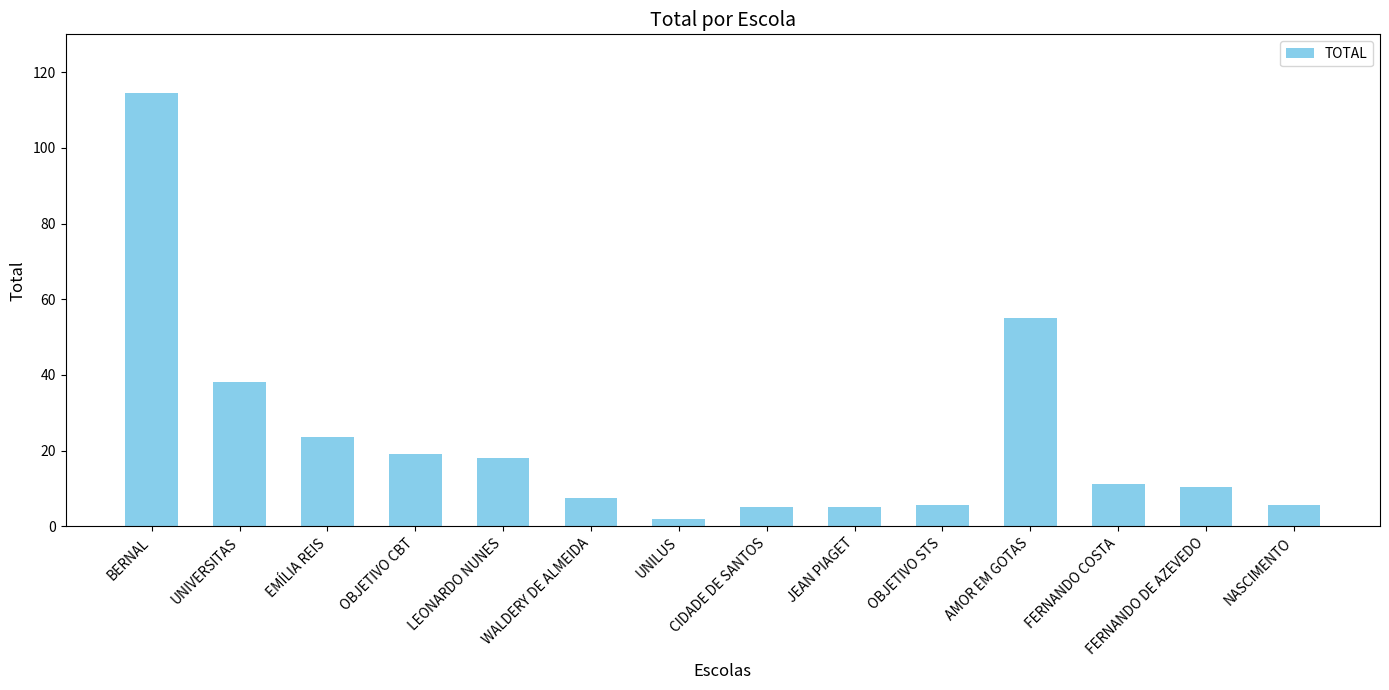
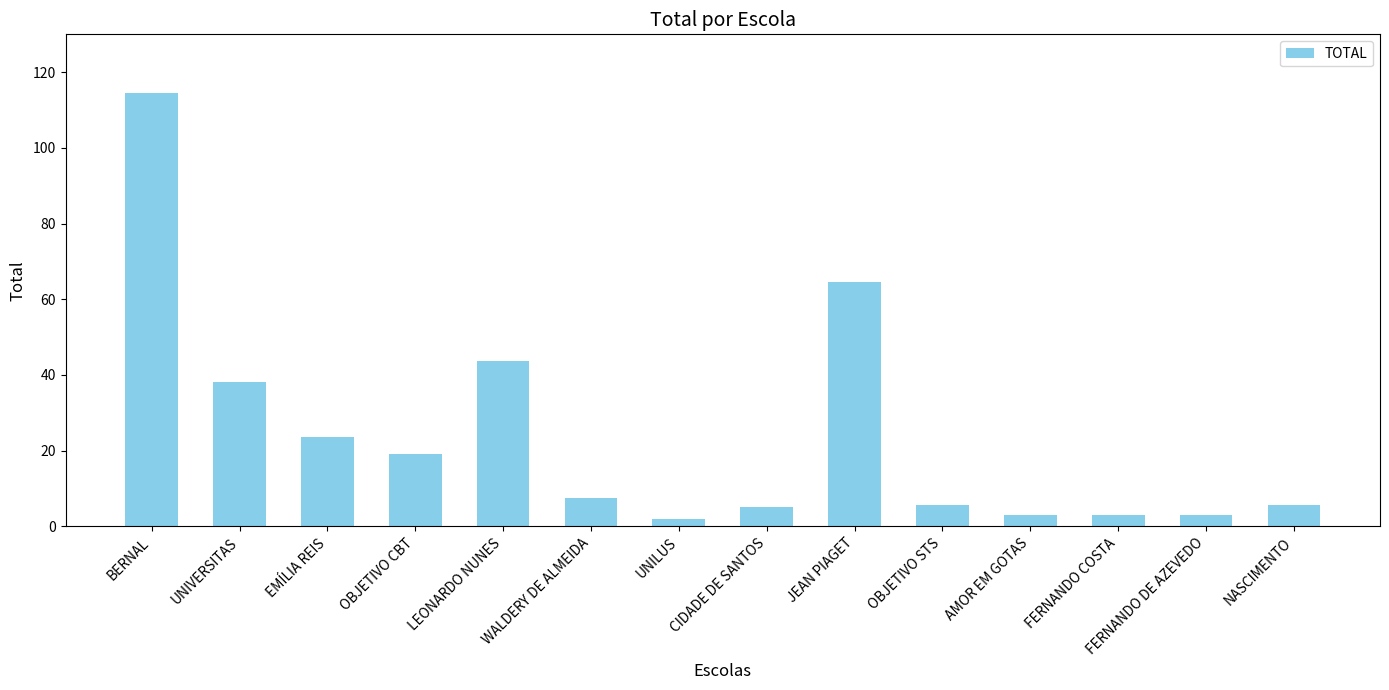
LEONARDO NUNES: 18 -> 44
JEAN PIAGET: 5 -> 65
AMOR EM GOTAS: 55 -> 3
FERNANDO COSTA: 11 -> 3
FERNANDO DE AZEVEDO: 10 -> 3
